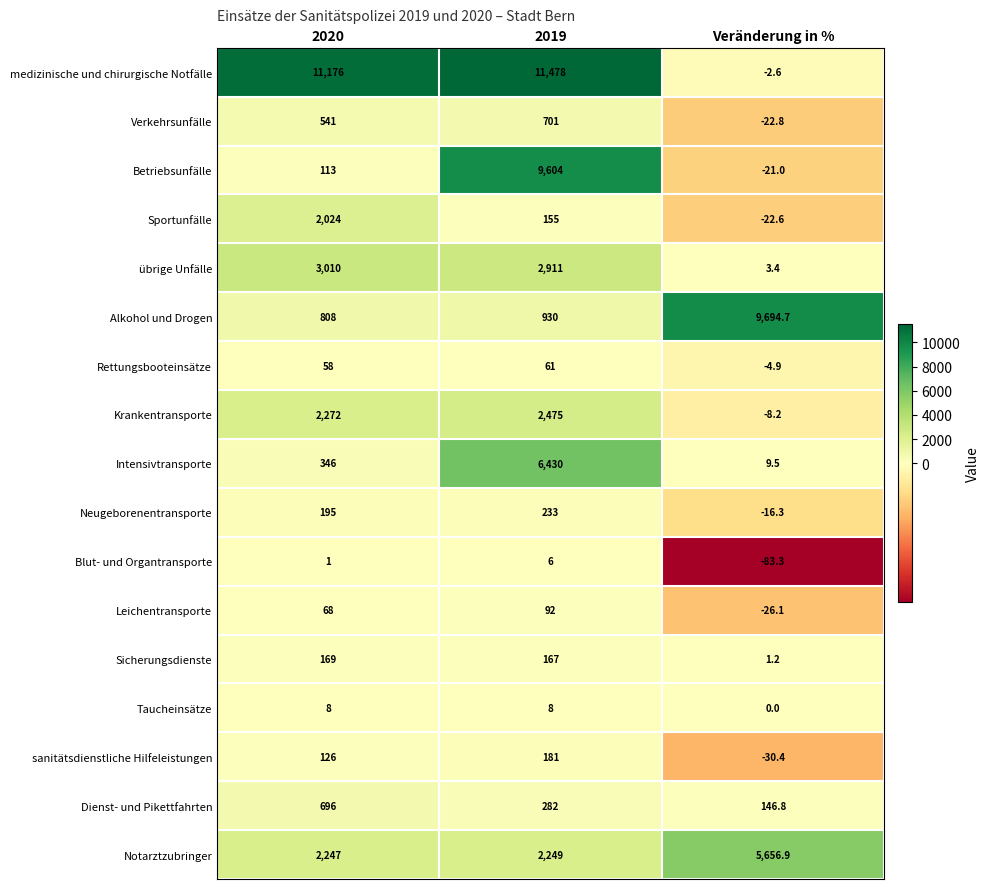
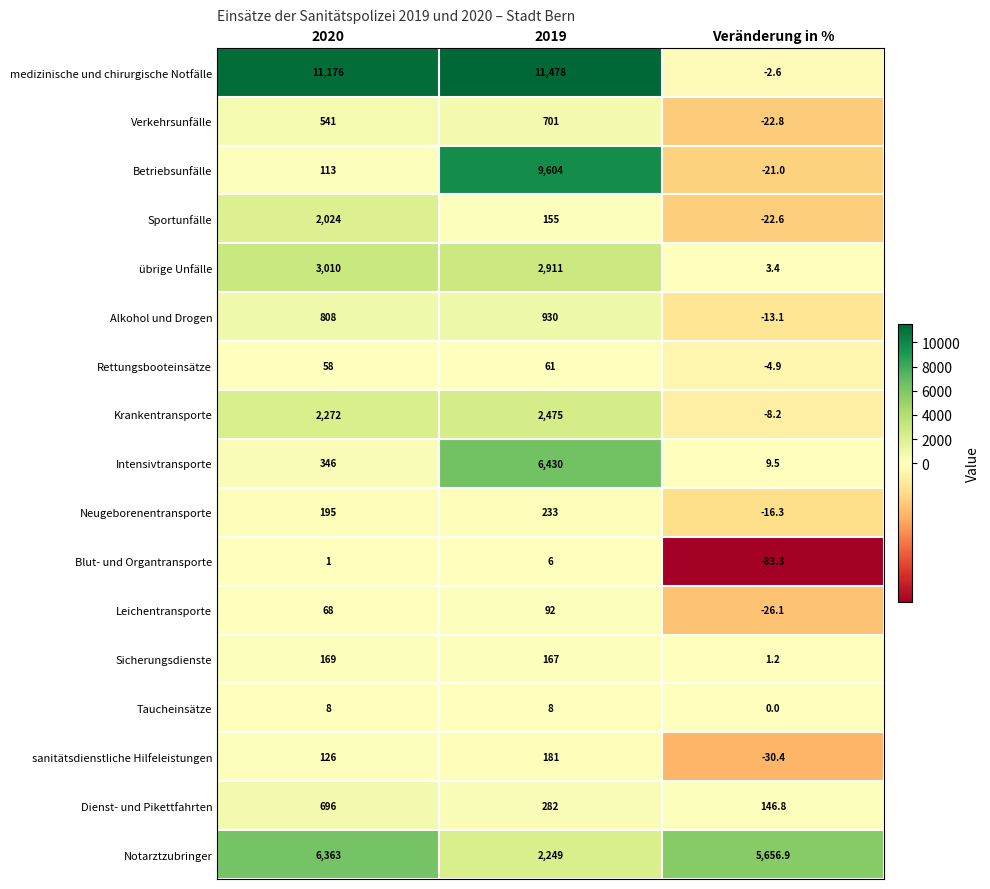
Alkohol und Drogen, Veränderung in %: 9,694.7 -> -13.1
Notarztzubringer, 2020: 2,247 -> 6,363
